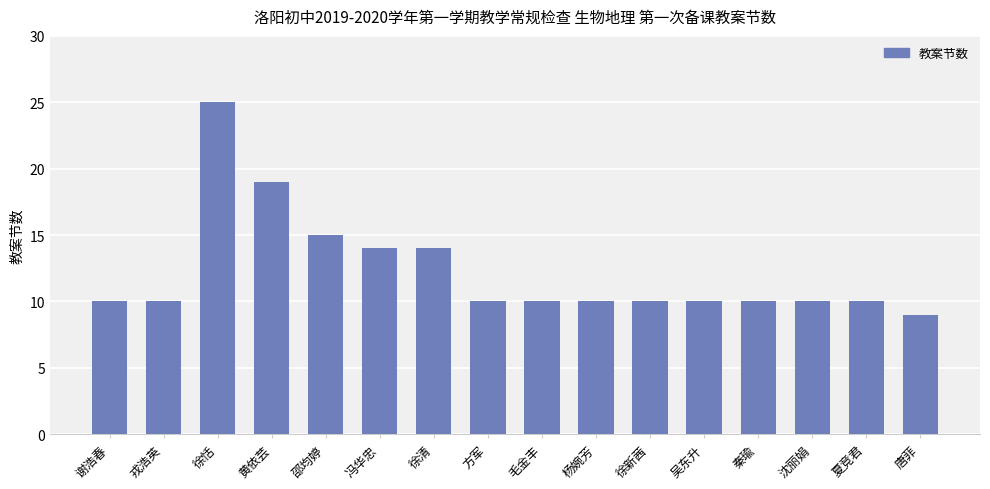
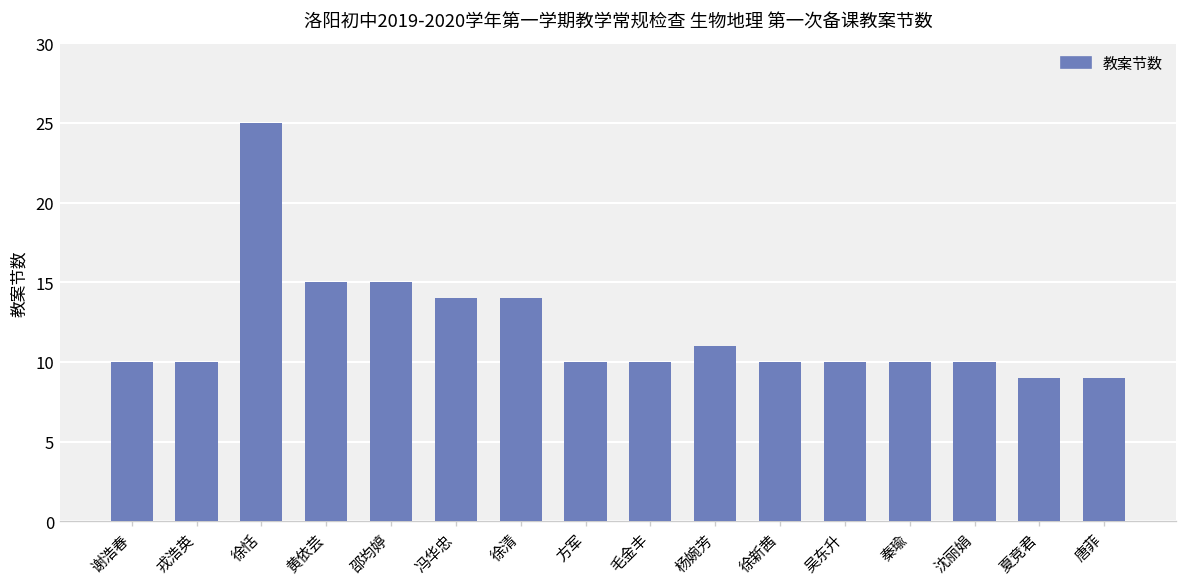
黄依芸: 19 -> 15
杨婉芳: 10 -> 11
夏竞君: 10 -> 9
